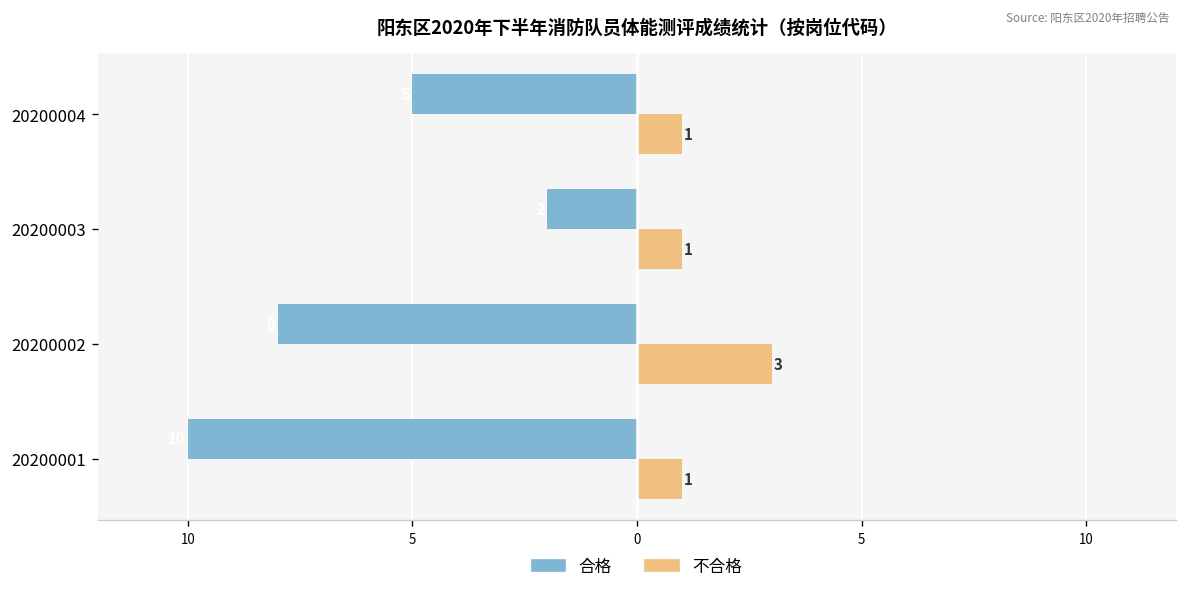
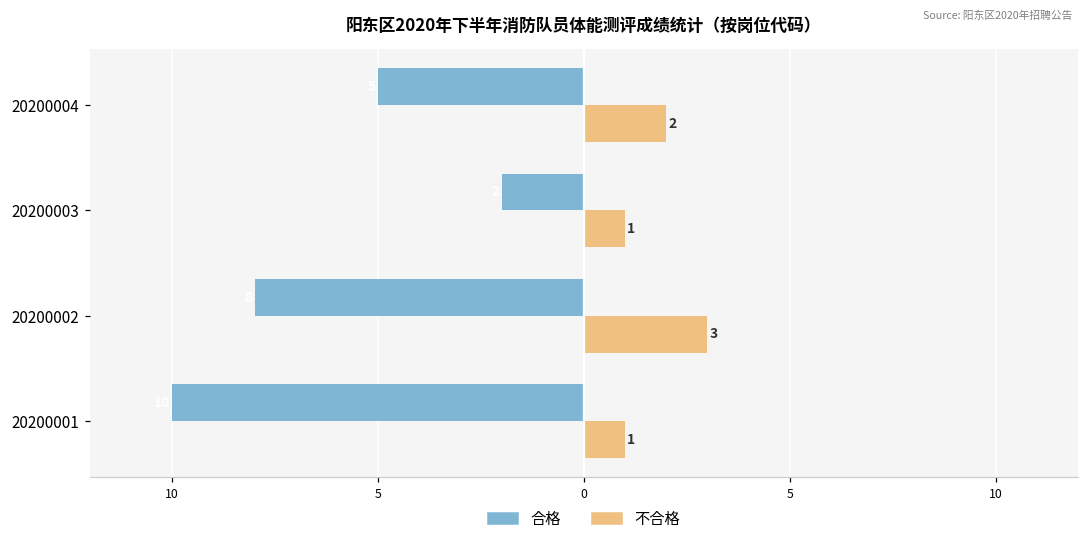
不合格, 20200004: 1 -> 2
